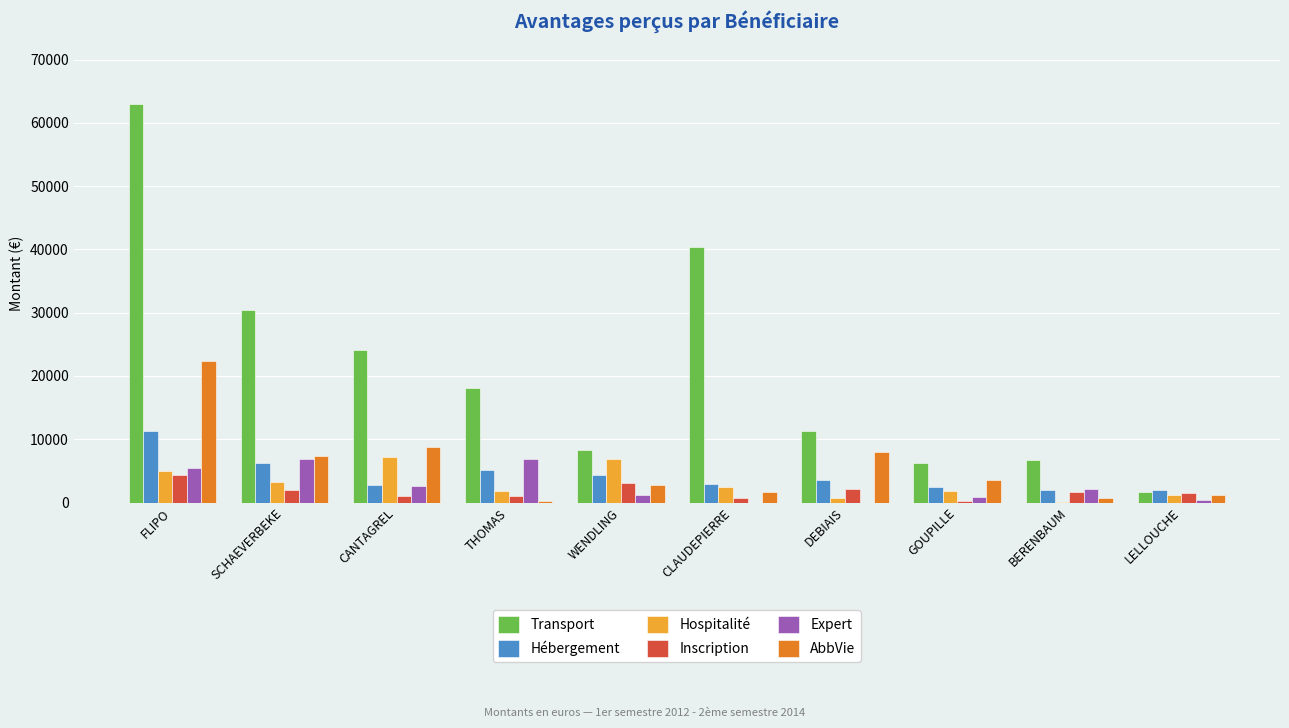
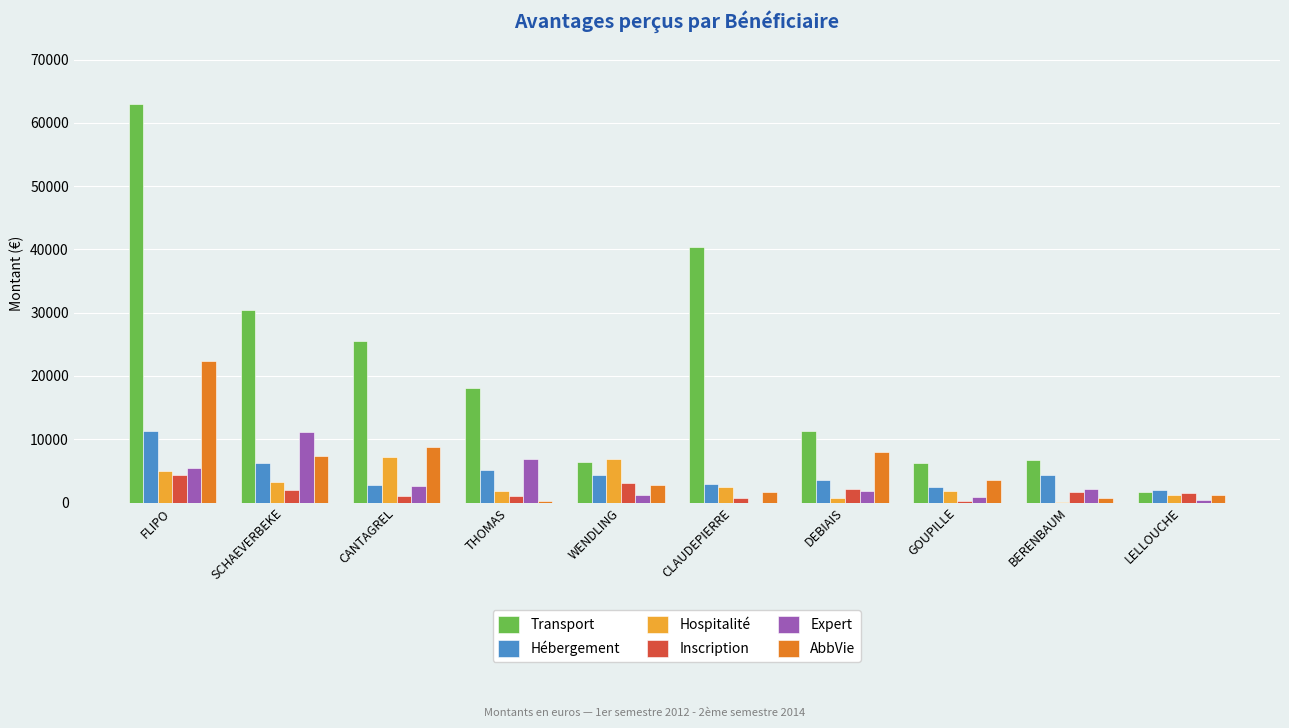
Expert, SCHAEVERBEKE: 7000 -> 11000
Transport, CANTAGREL: 24000 -> 26000
Transport, WENDLING: 8000 -> 6000
Expert, DEBIAIS: 0 -> 2000
Hébergement, BERENBAUM: 2000 -> 4000
